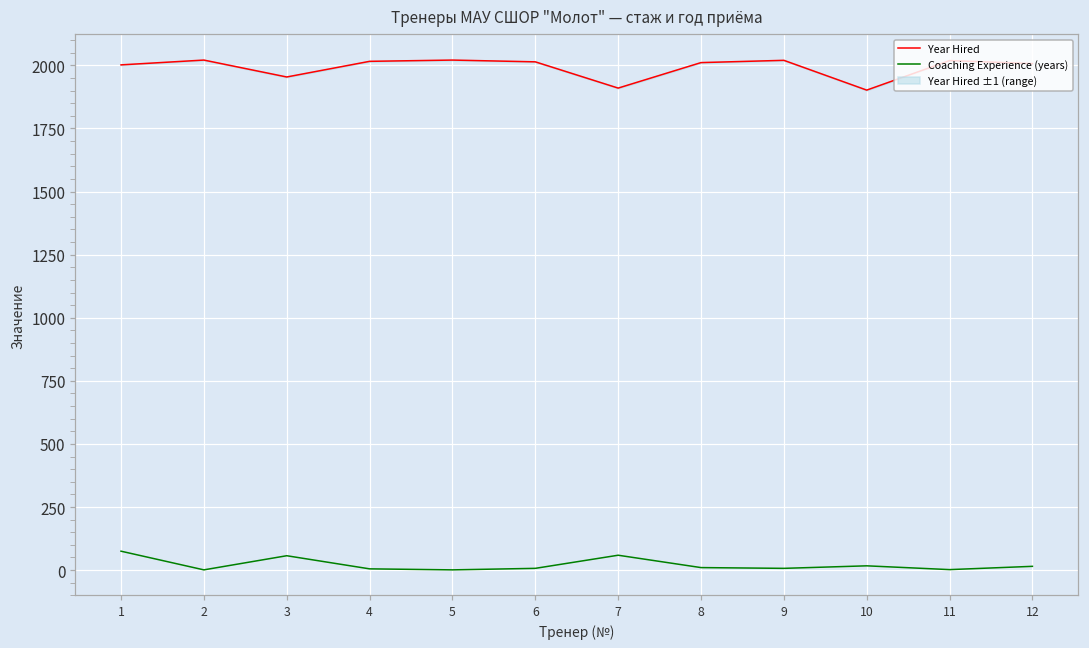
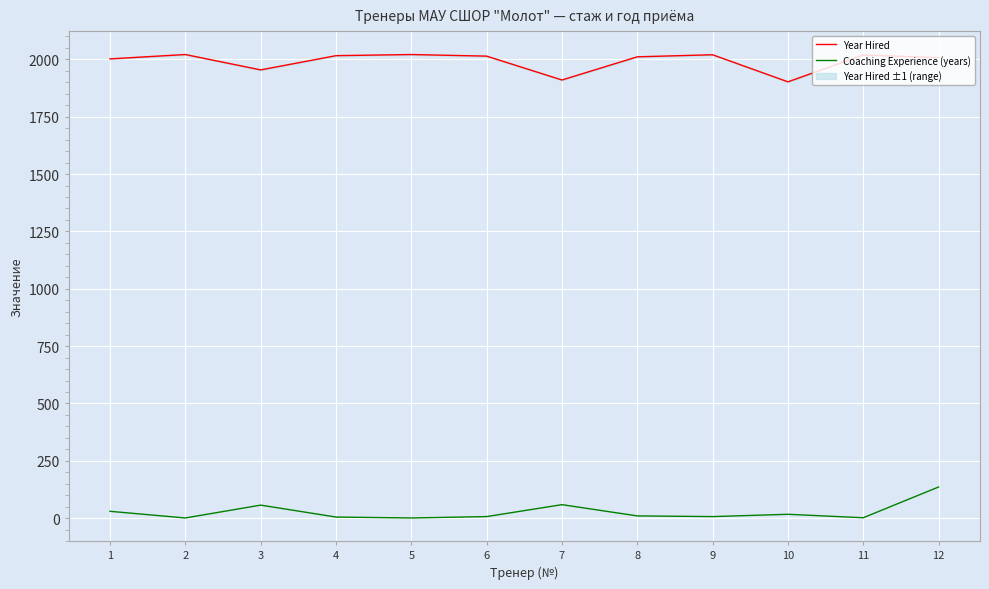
Coaching Experience (years), 1: 80 -> 30
Coaching Experience (years), 12: 20 -> 140
